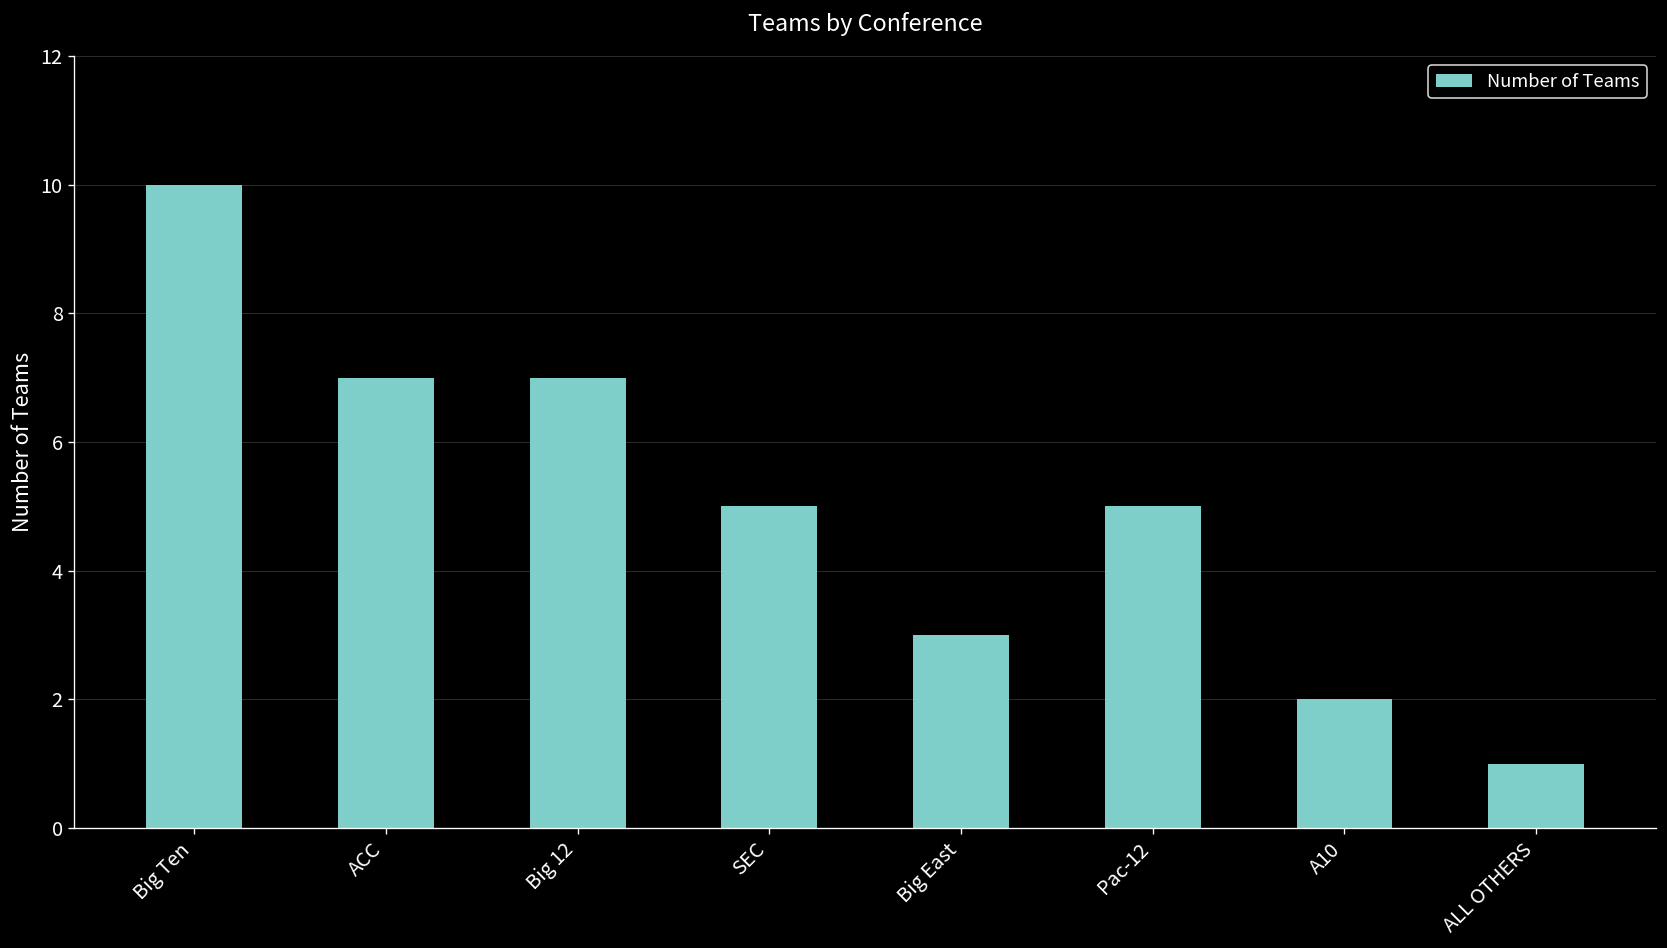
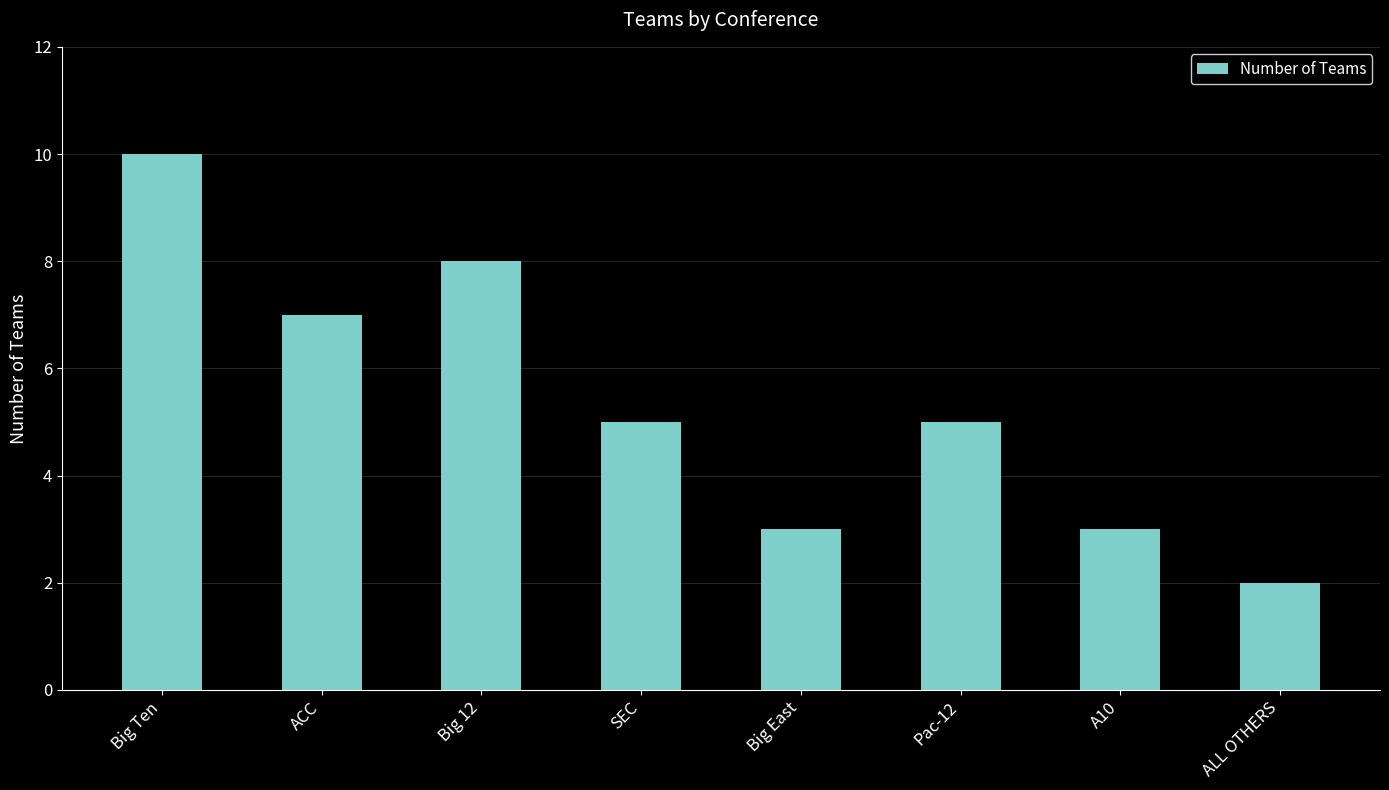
Big 12: 7 -> 8
A10: 2 -> 3
ALL OTHERS: 1 -> 2
